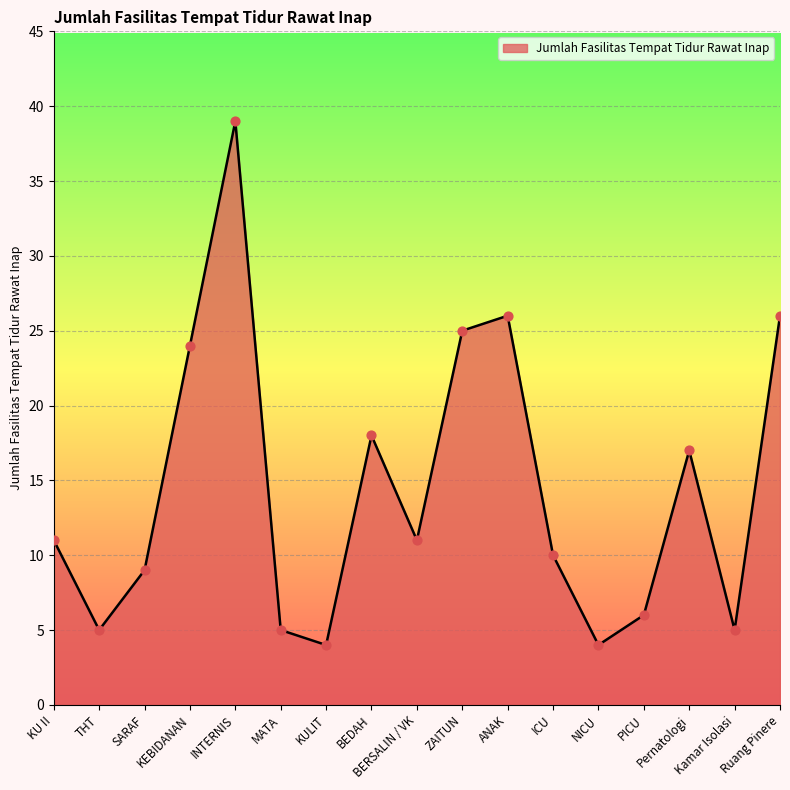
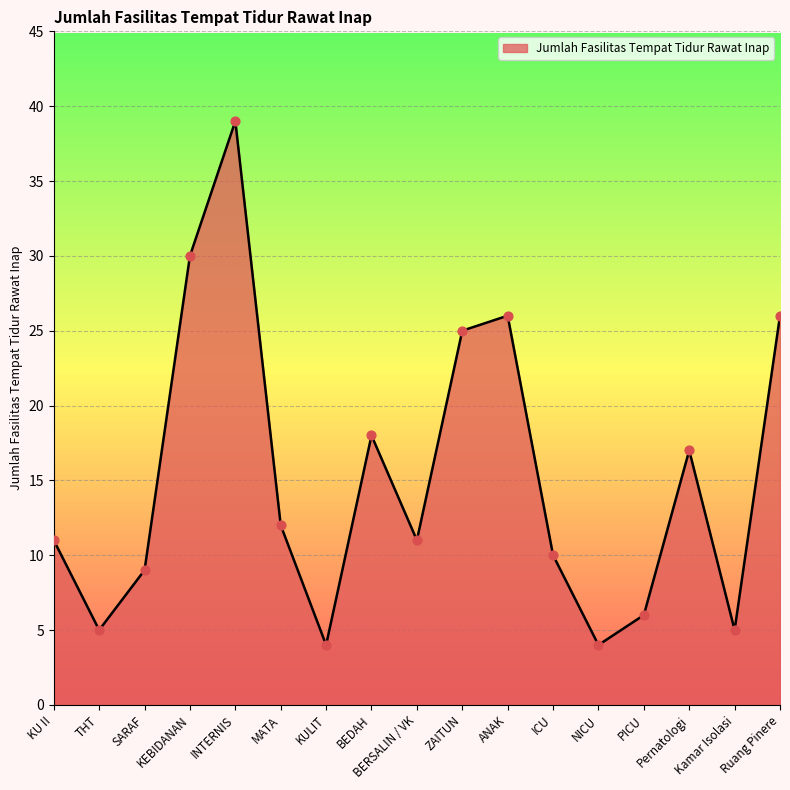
KEBIDANAN: 24 -> 30
MATA: 5 -> 12
